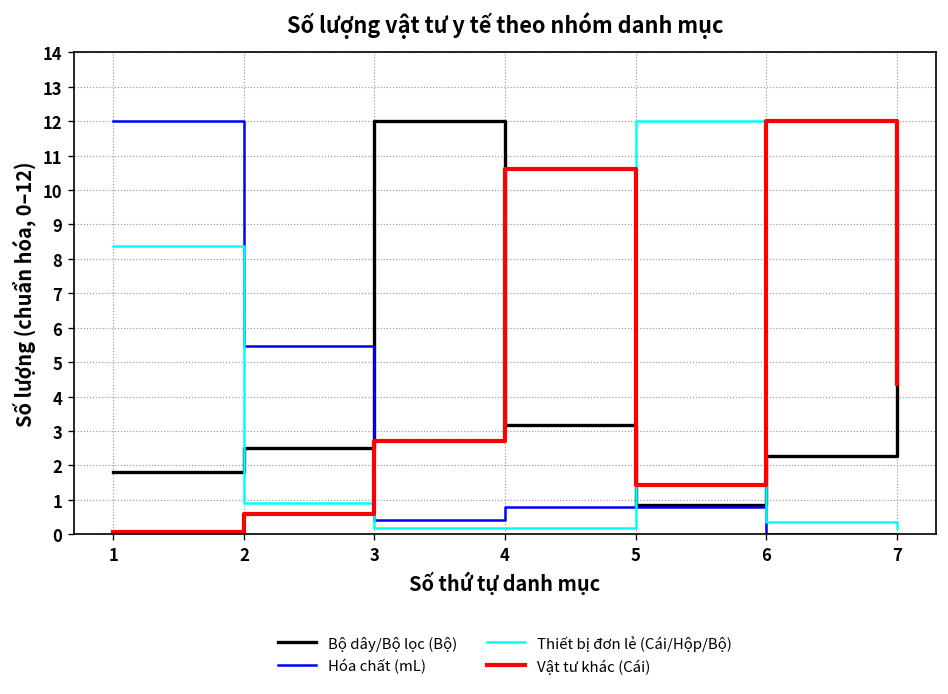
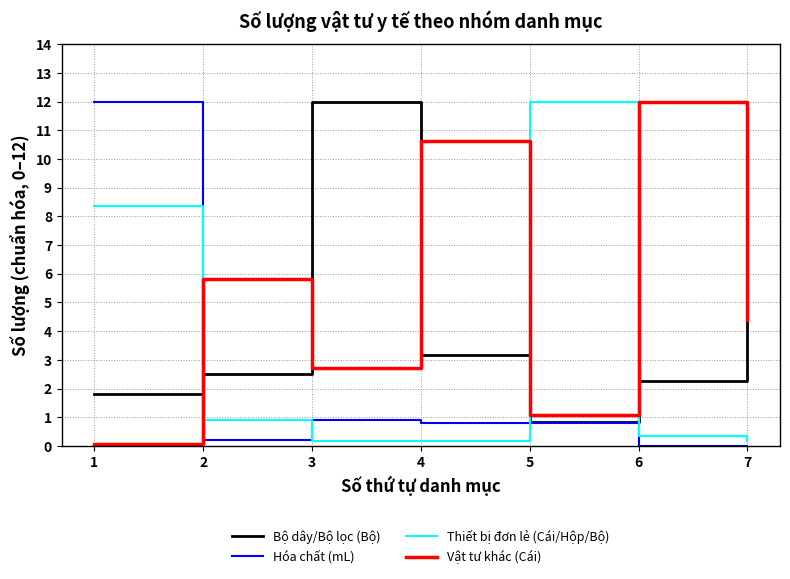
Hóa chất (mL), 2: 5.5 -> 0.2
Vật tư khác (Cái), 2: 0.6 -> 5.8
Hóa chất (mL), 3: 0.4 -> 0.9
Vật tư khác (Cái), 5: 1.4 -> 1.1
